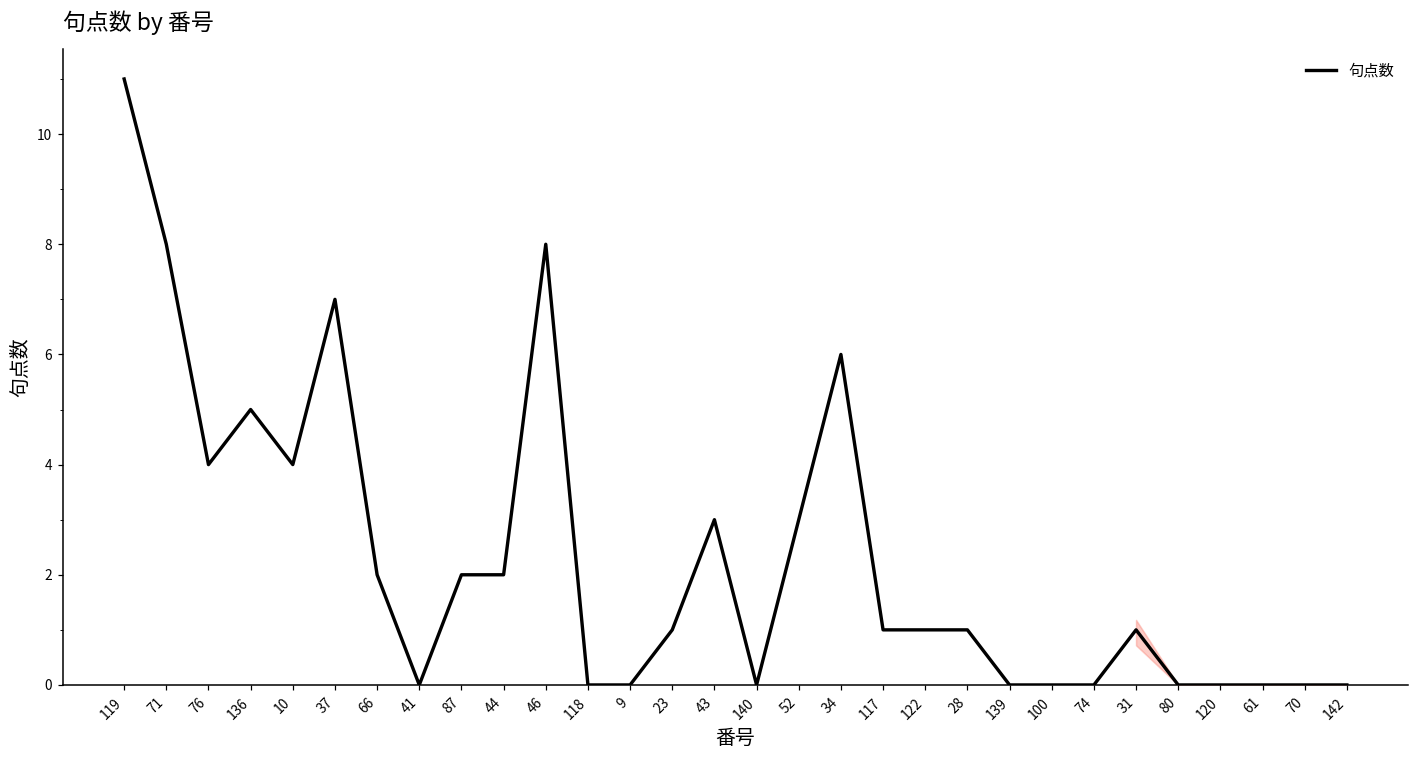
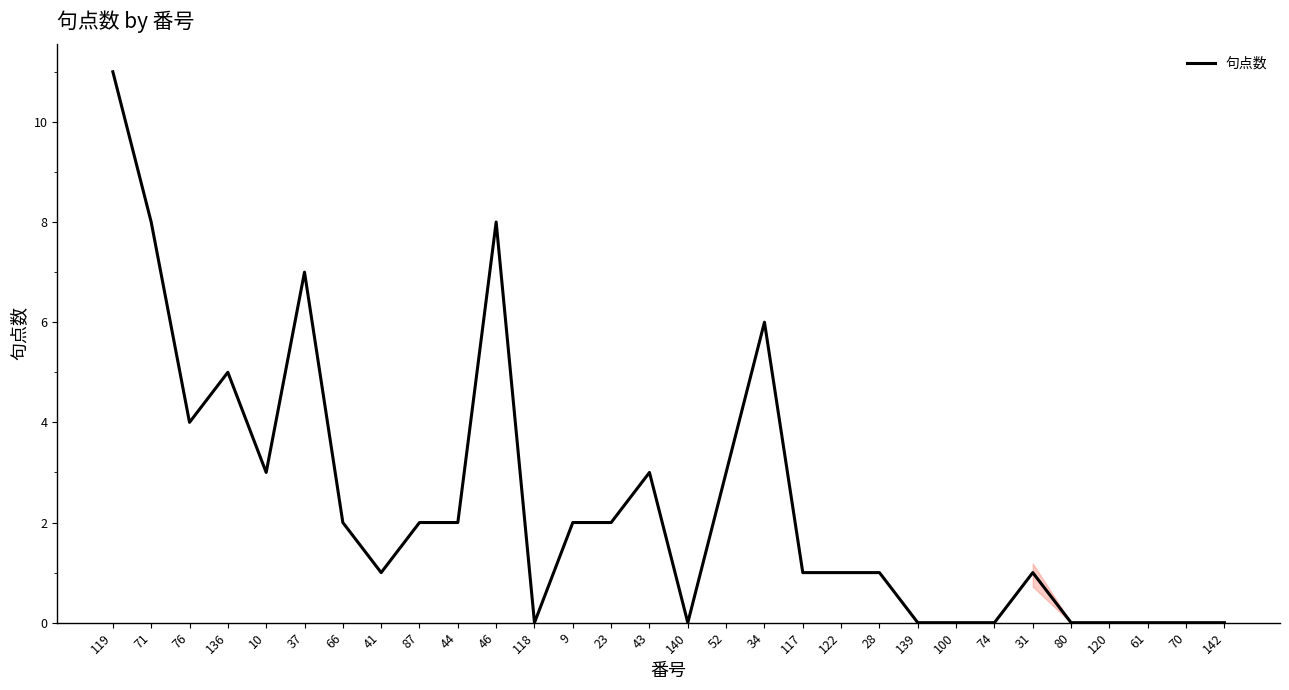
句点数, 10: 4 -> 3
句点数, 41: 0 -> 1
句点数, 9: 0 -> 2
句点数, 23: 1 -> 2
